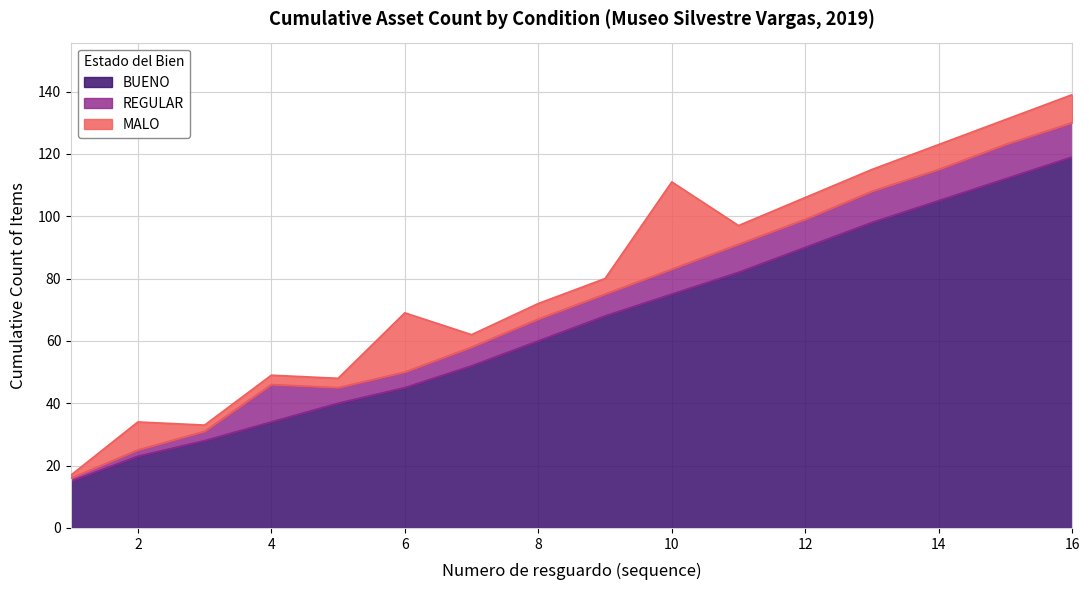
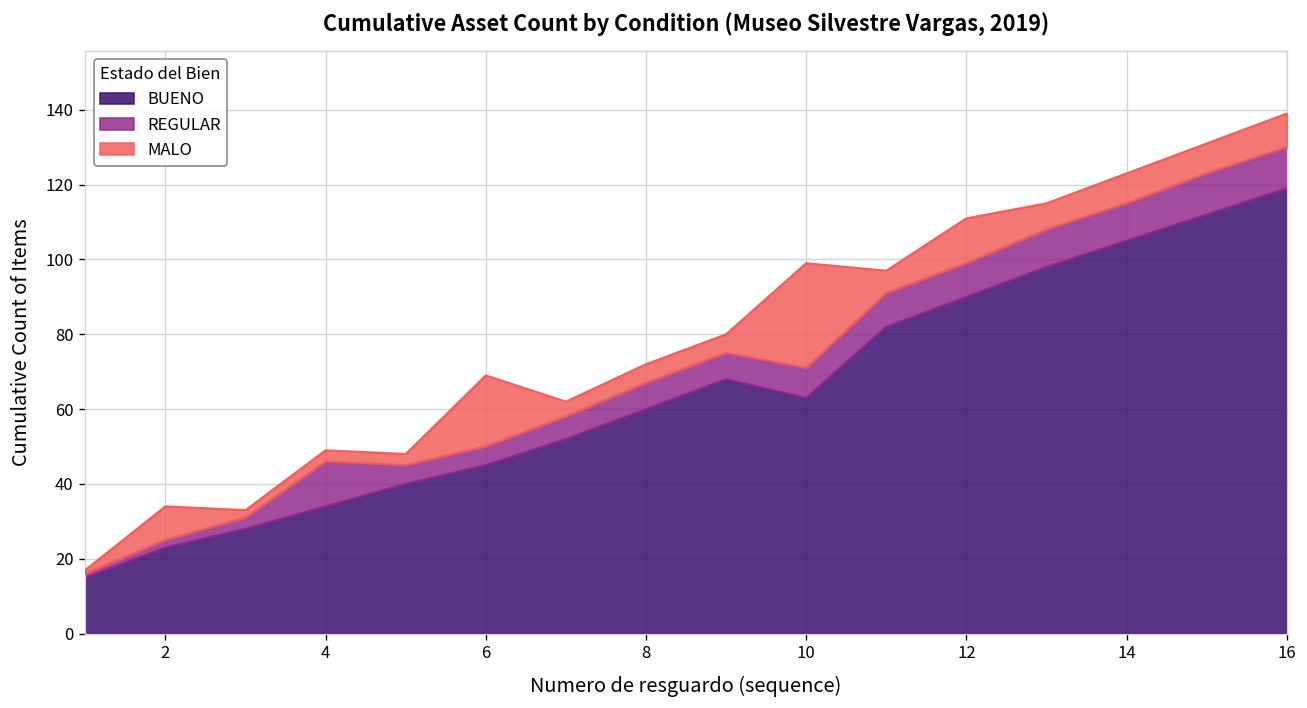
BUENO, 10: 75 -> 63
MALO, 12: 7 -> 12
